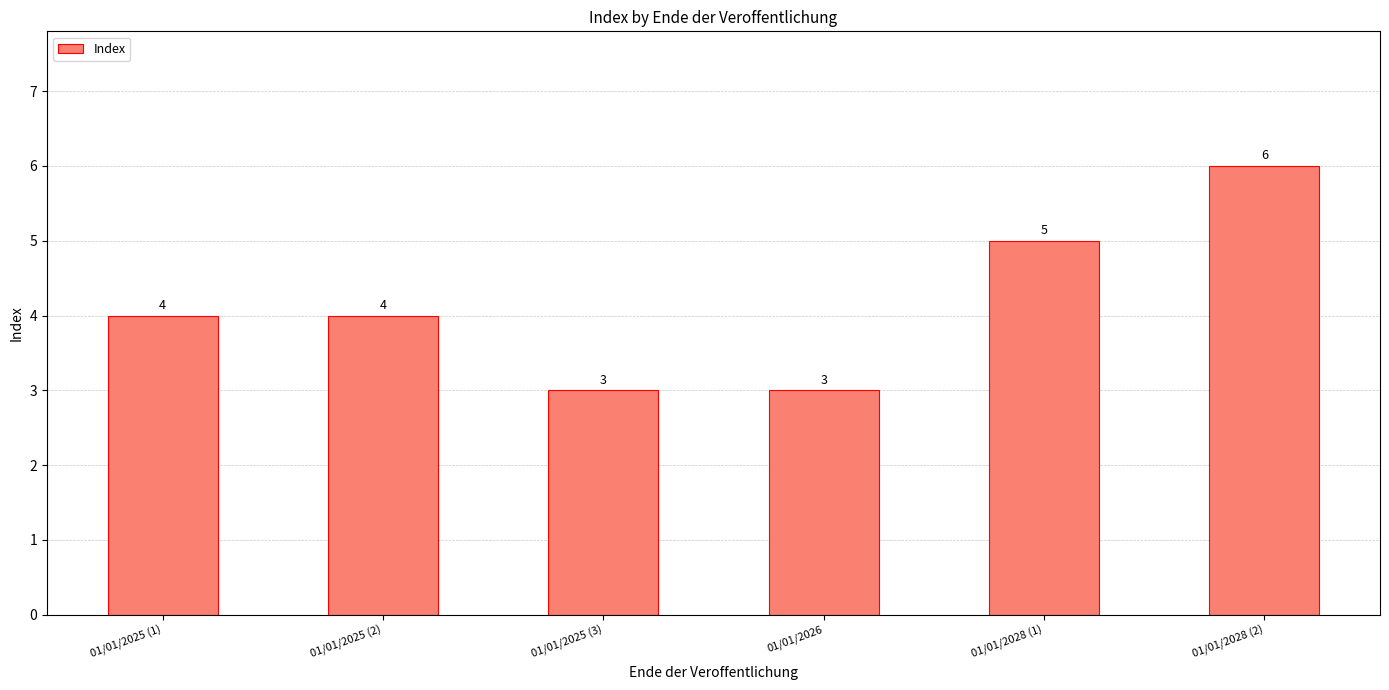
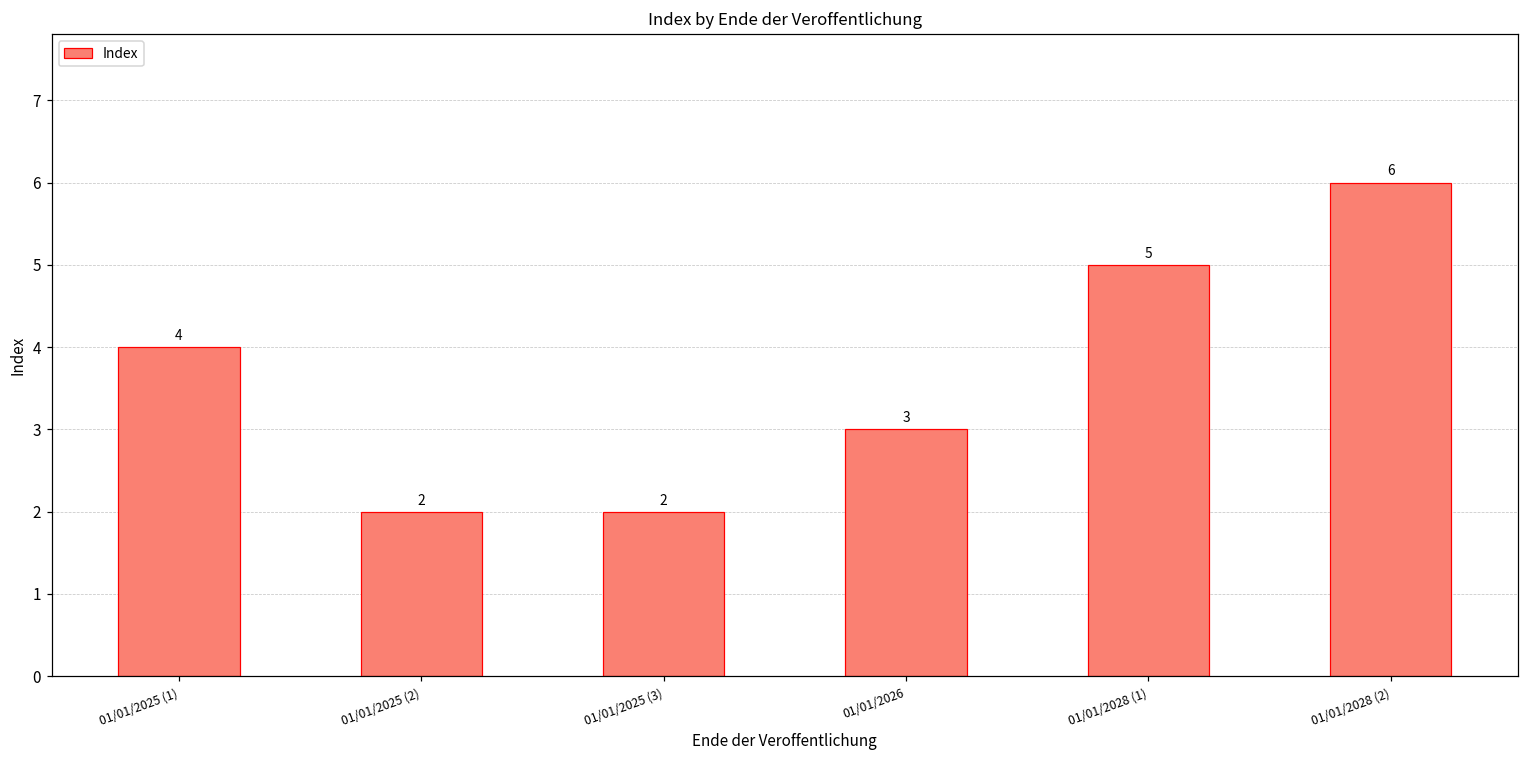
01/01/2025 (2): 4 -> 2
01/01/2025 (3): 3 -> 2
